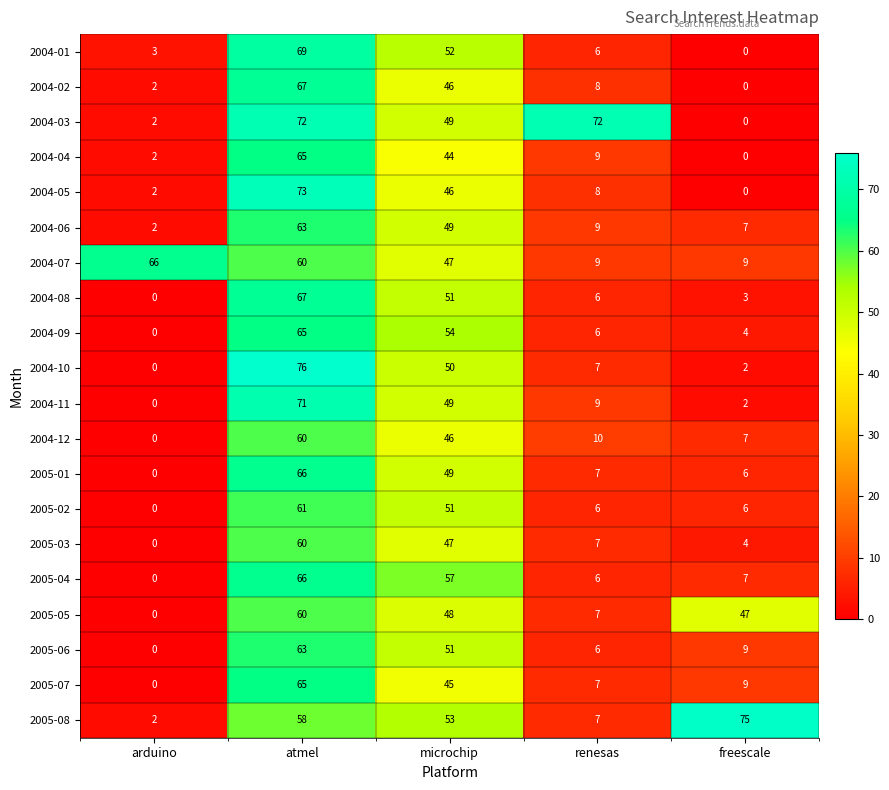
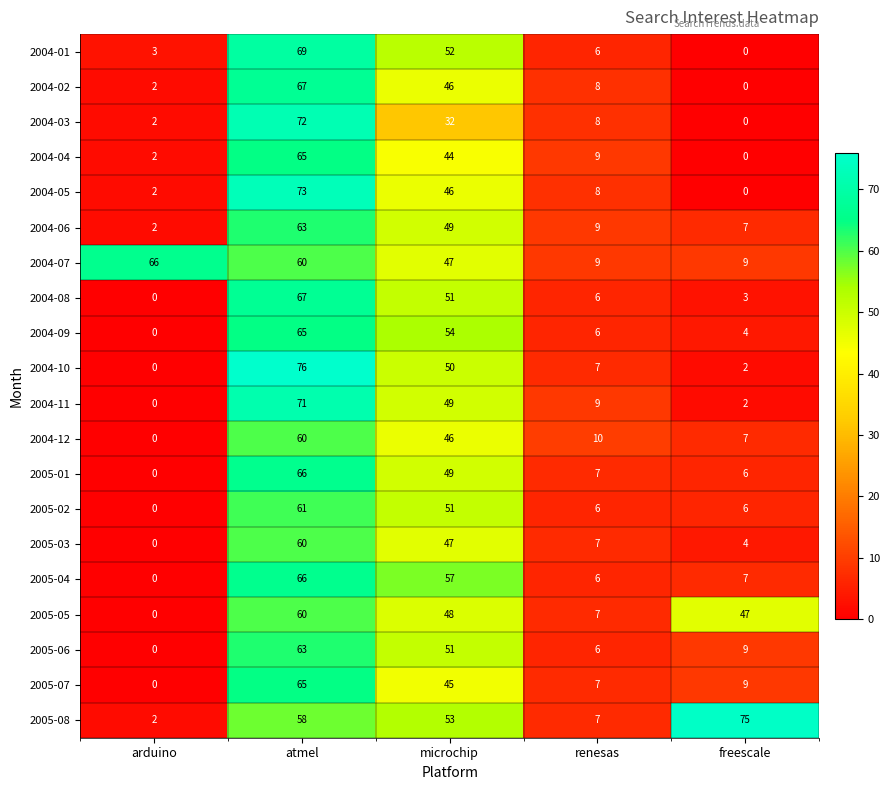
2004-03, microchip: 49 -> 32
2004-03, renesas: 72 -> 8
